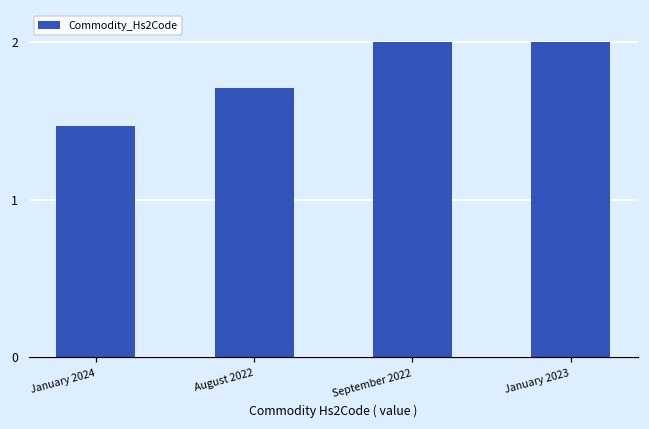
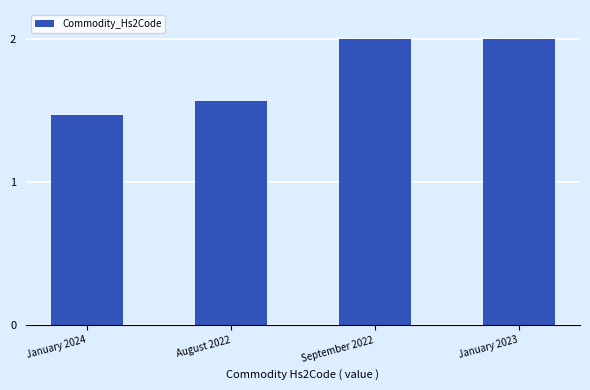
August 2022: 1.71 -> 1.57
